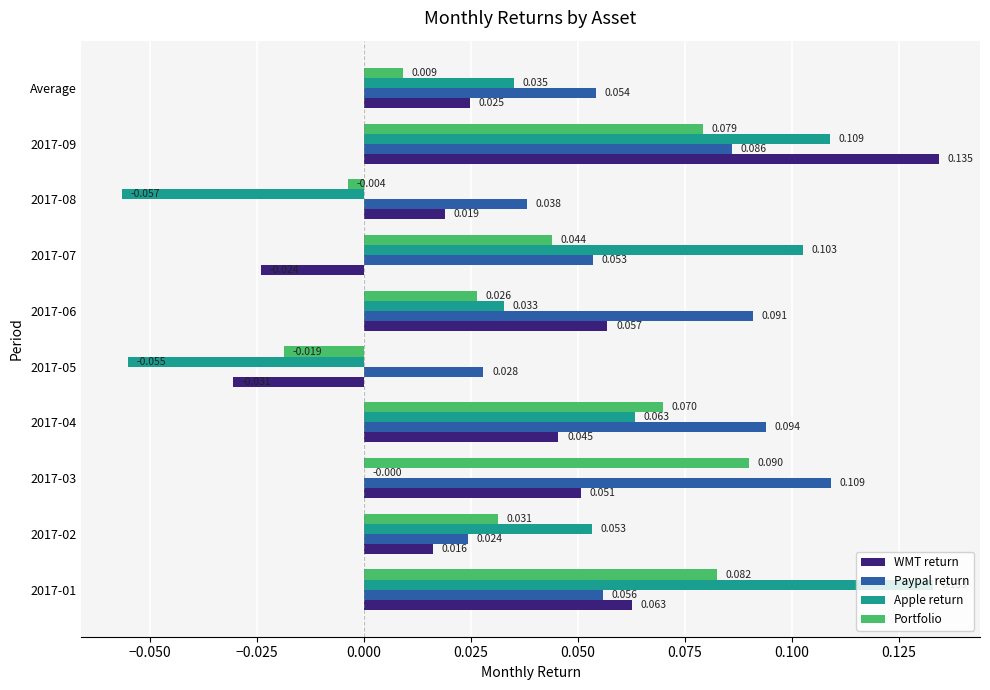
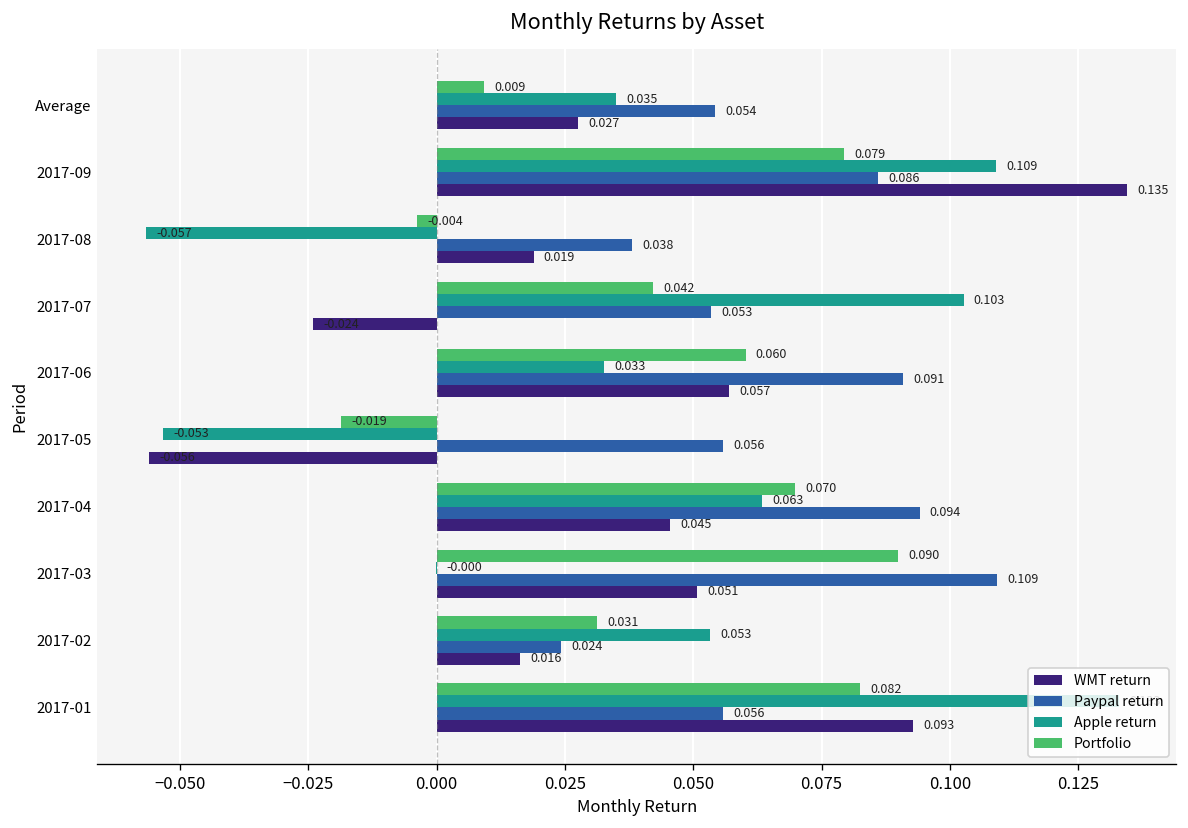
WMT return, Average: 0.025 -> 0.027
Portfolio, 2017-07: 0.044 -> 0.042
Portfolio, 2017-06: 0.026 -> 0.060
Apple return, 2017-05: -0.055 -> -0.053
Paypal return, 2017-05: 0.028 -> 0.056
WMT return, 2017-05: -0.031 -> -0.056
WMT return, 2017-01: 0.063 -> 0.093
